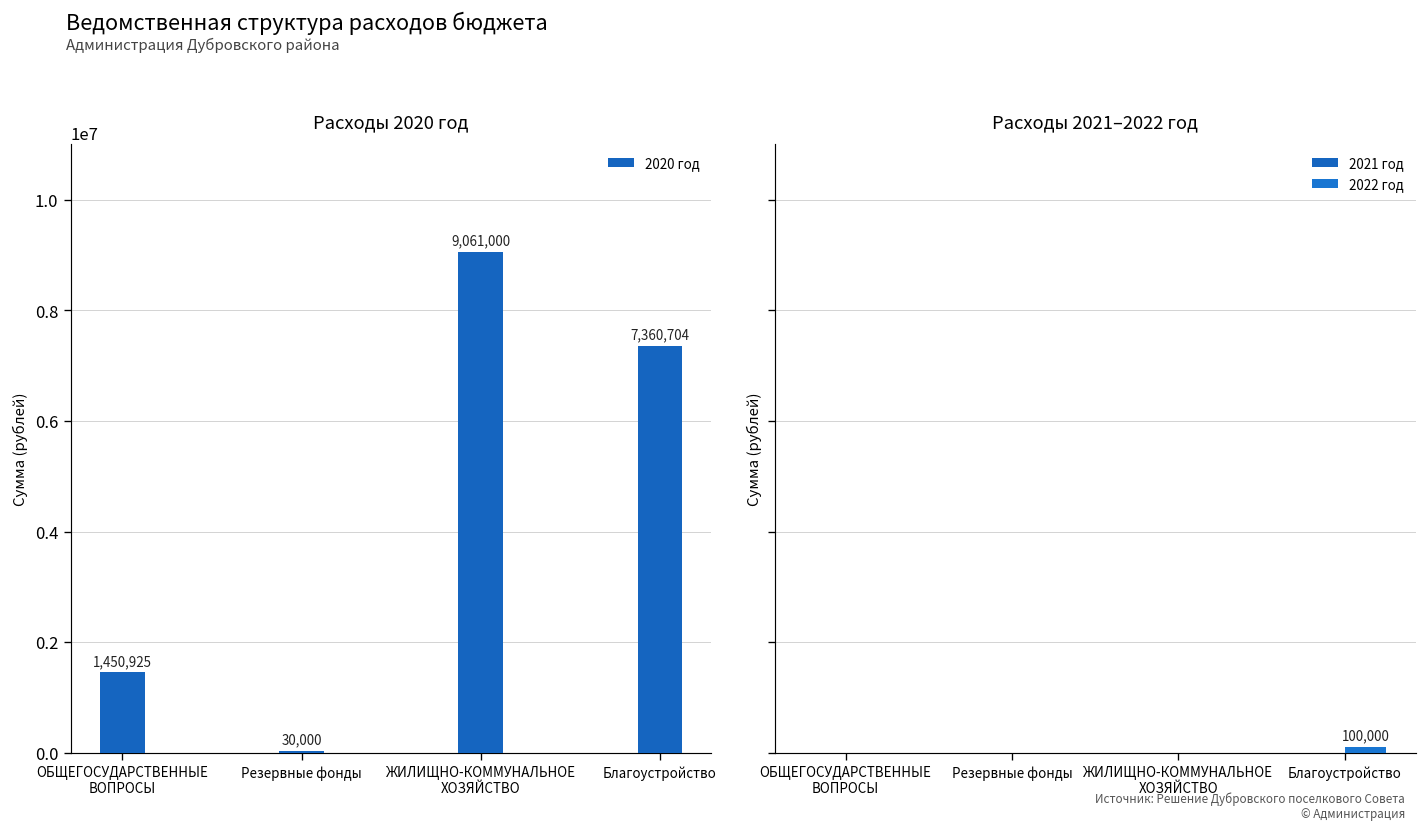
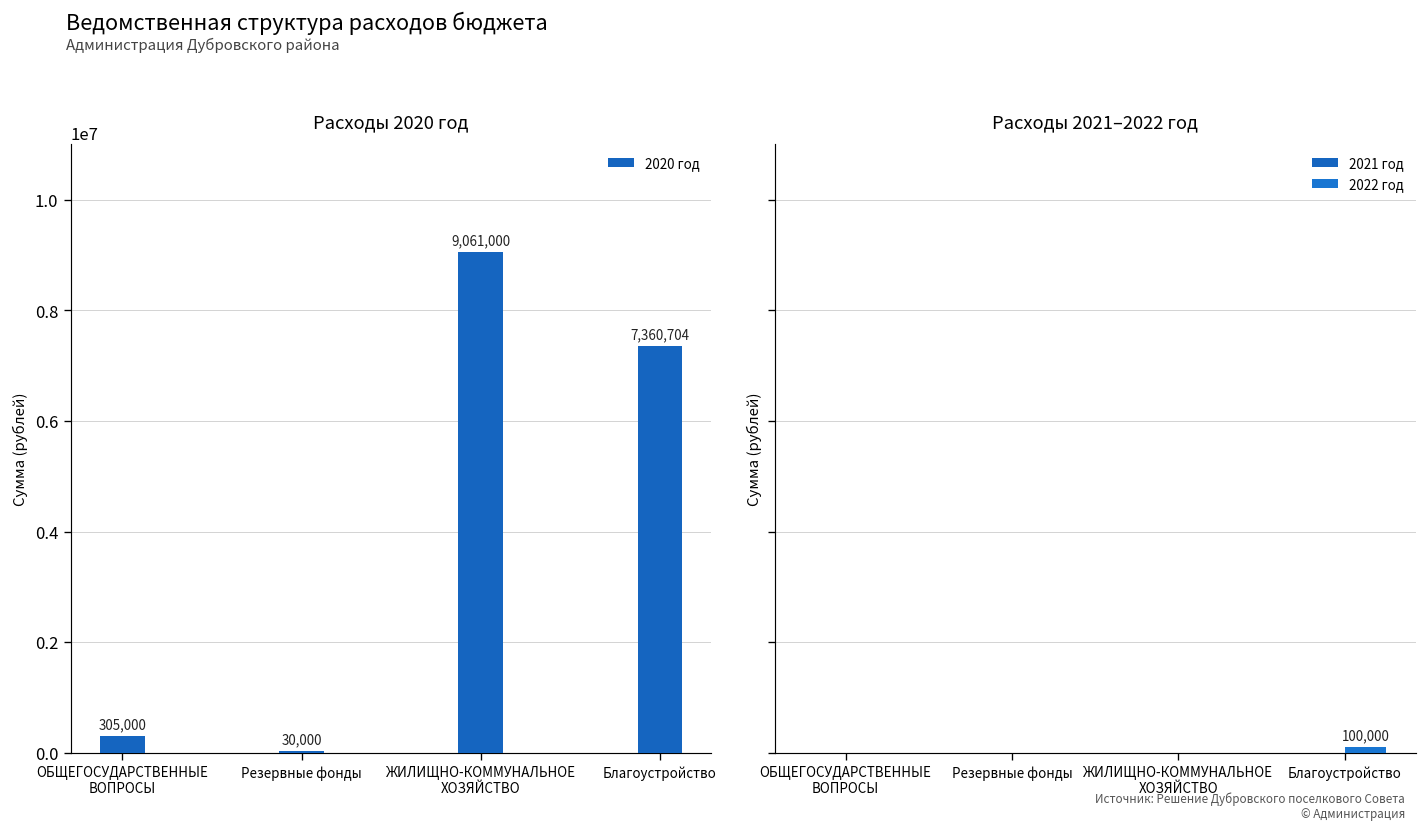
Расходы 2020 год, ОБЩЕГОСУДАРСТВЕННЫЕ ВОПРОСЫ: 1,450,925 -> 305,000
